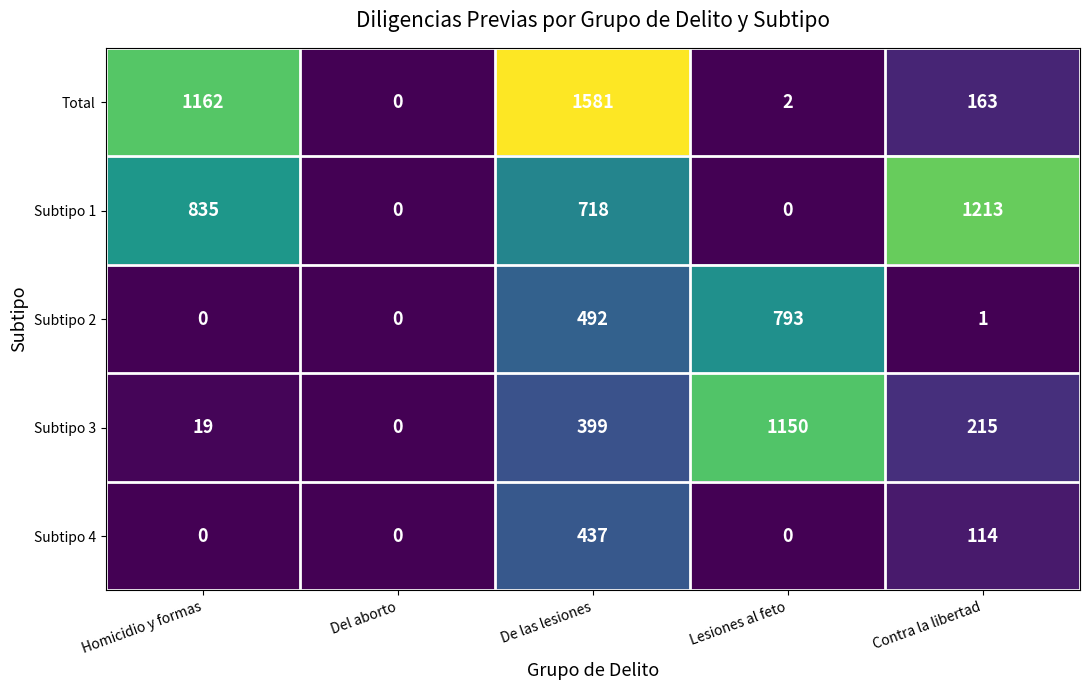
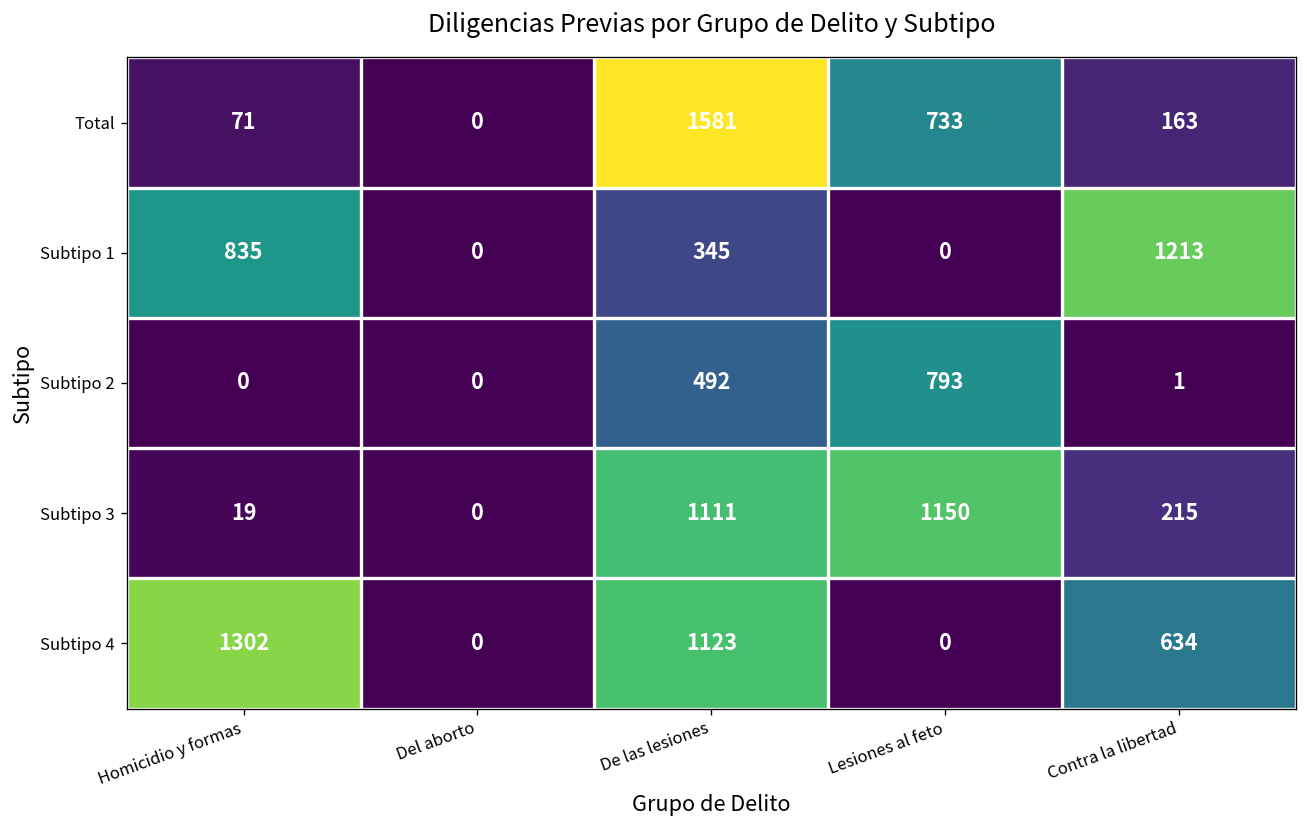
Total, Homicidio y formas: 1162 -> 71
Total, Lesiones al feto: 2 -> 733
Subtipo 1, De las lesiones: 718 -> 345
Subtipo 3, De las lesiones: 399 -> 1111
Subtipo 4, Homicidio y formas: 0 -> 1302
Subtipo 4, De las lesiones: 437 -> 1123
Subtipo 4, Contra la libertad: 114 -> 634
